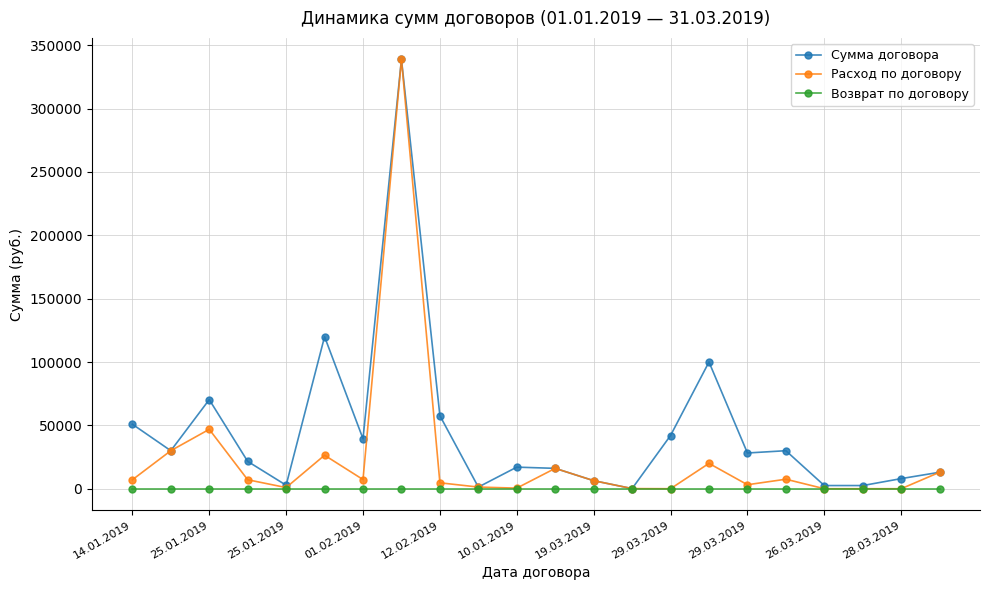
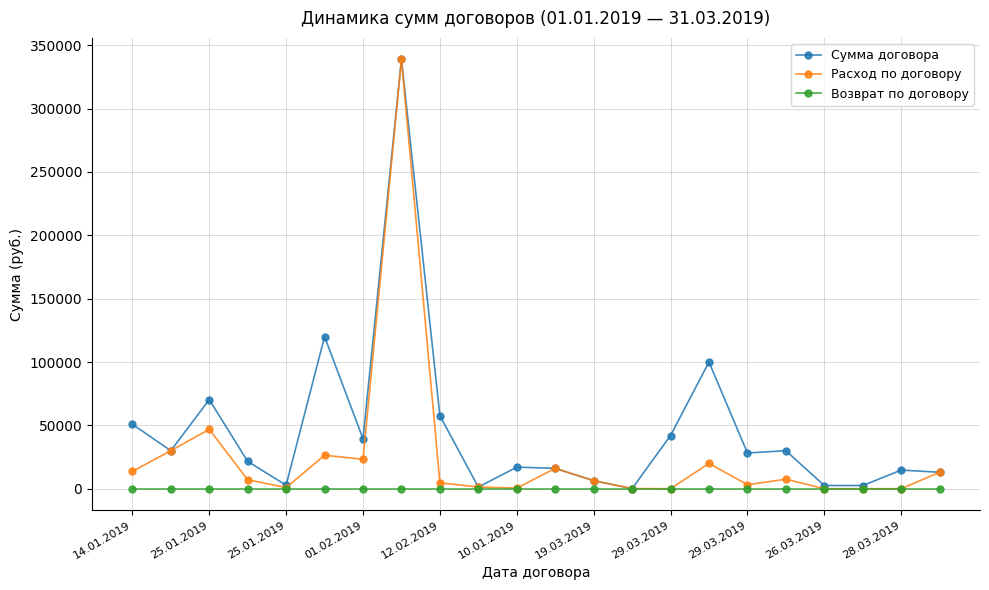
Расход по договору, 14.01.2019: 7000 -> 14000
Расход по договору, 01.02.2019: 7000 -> 23000
Сумма договора, 28.03.2019: 8000 -> 15000
